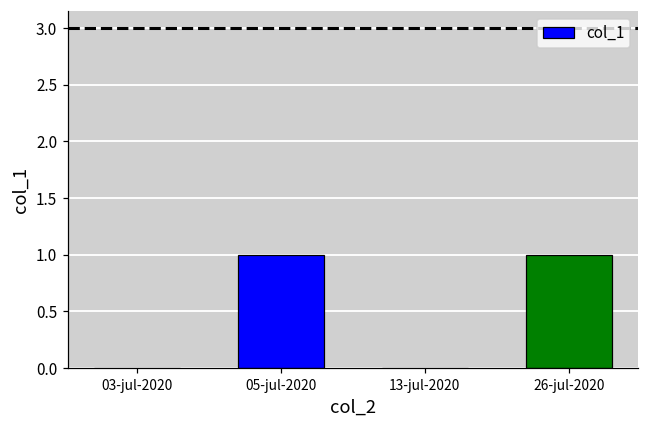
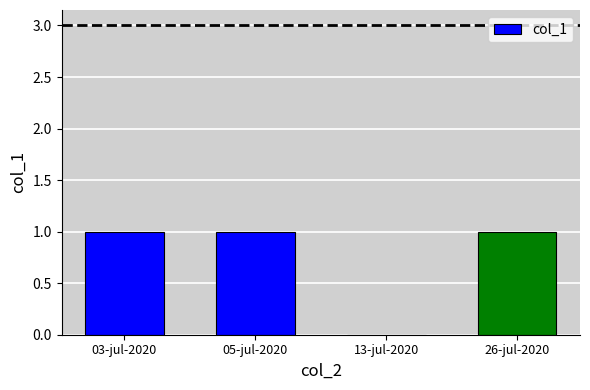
03-jul-2020: 0 -> 1
